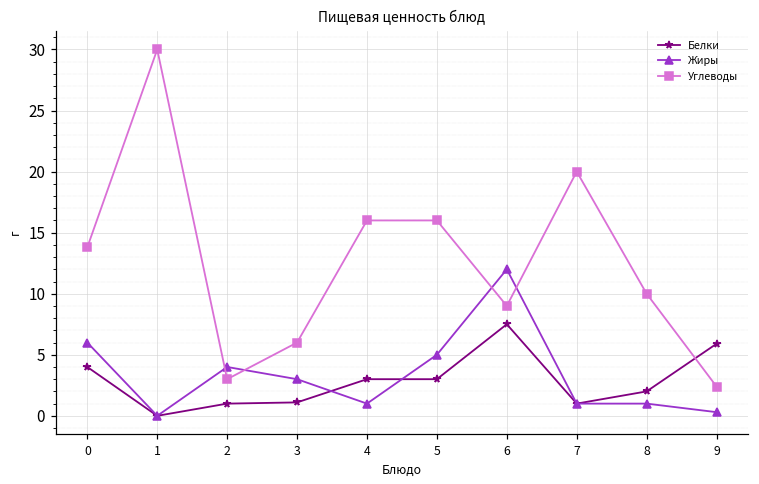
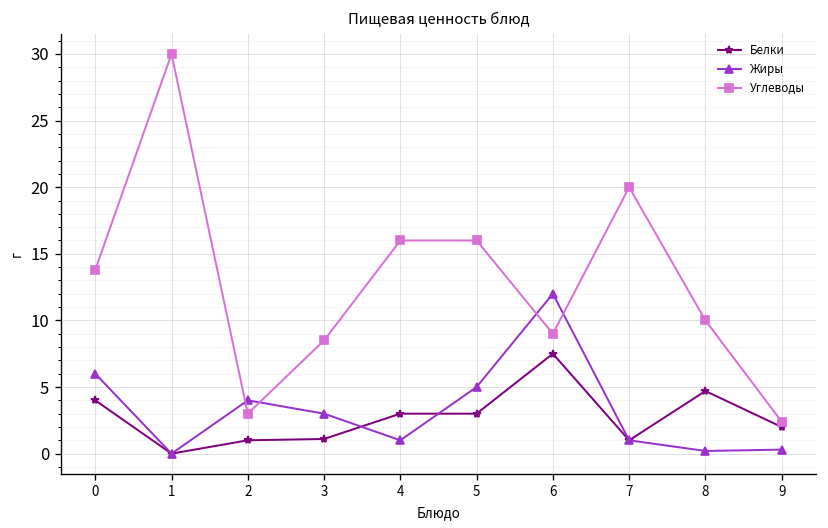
Углеводы, 3: 6.0 -> 8.5
Белки, 8: 2.0 -> 4.7
Жиры, 8: 1.0 -> 0.2
Белки, 9: 5.9 -> 2.0
